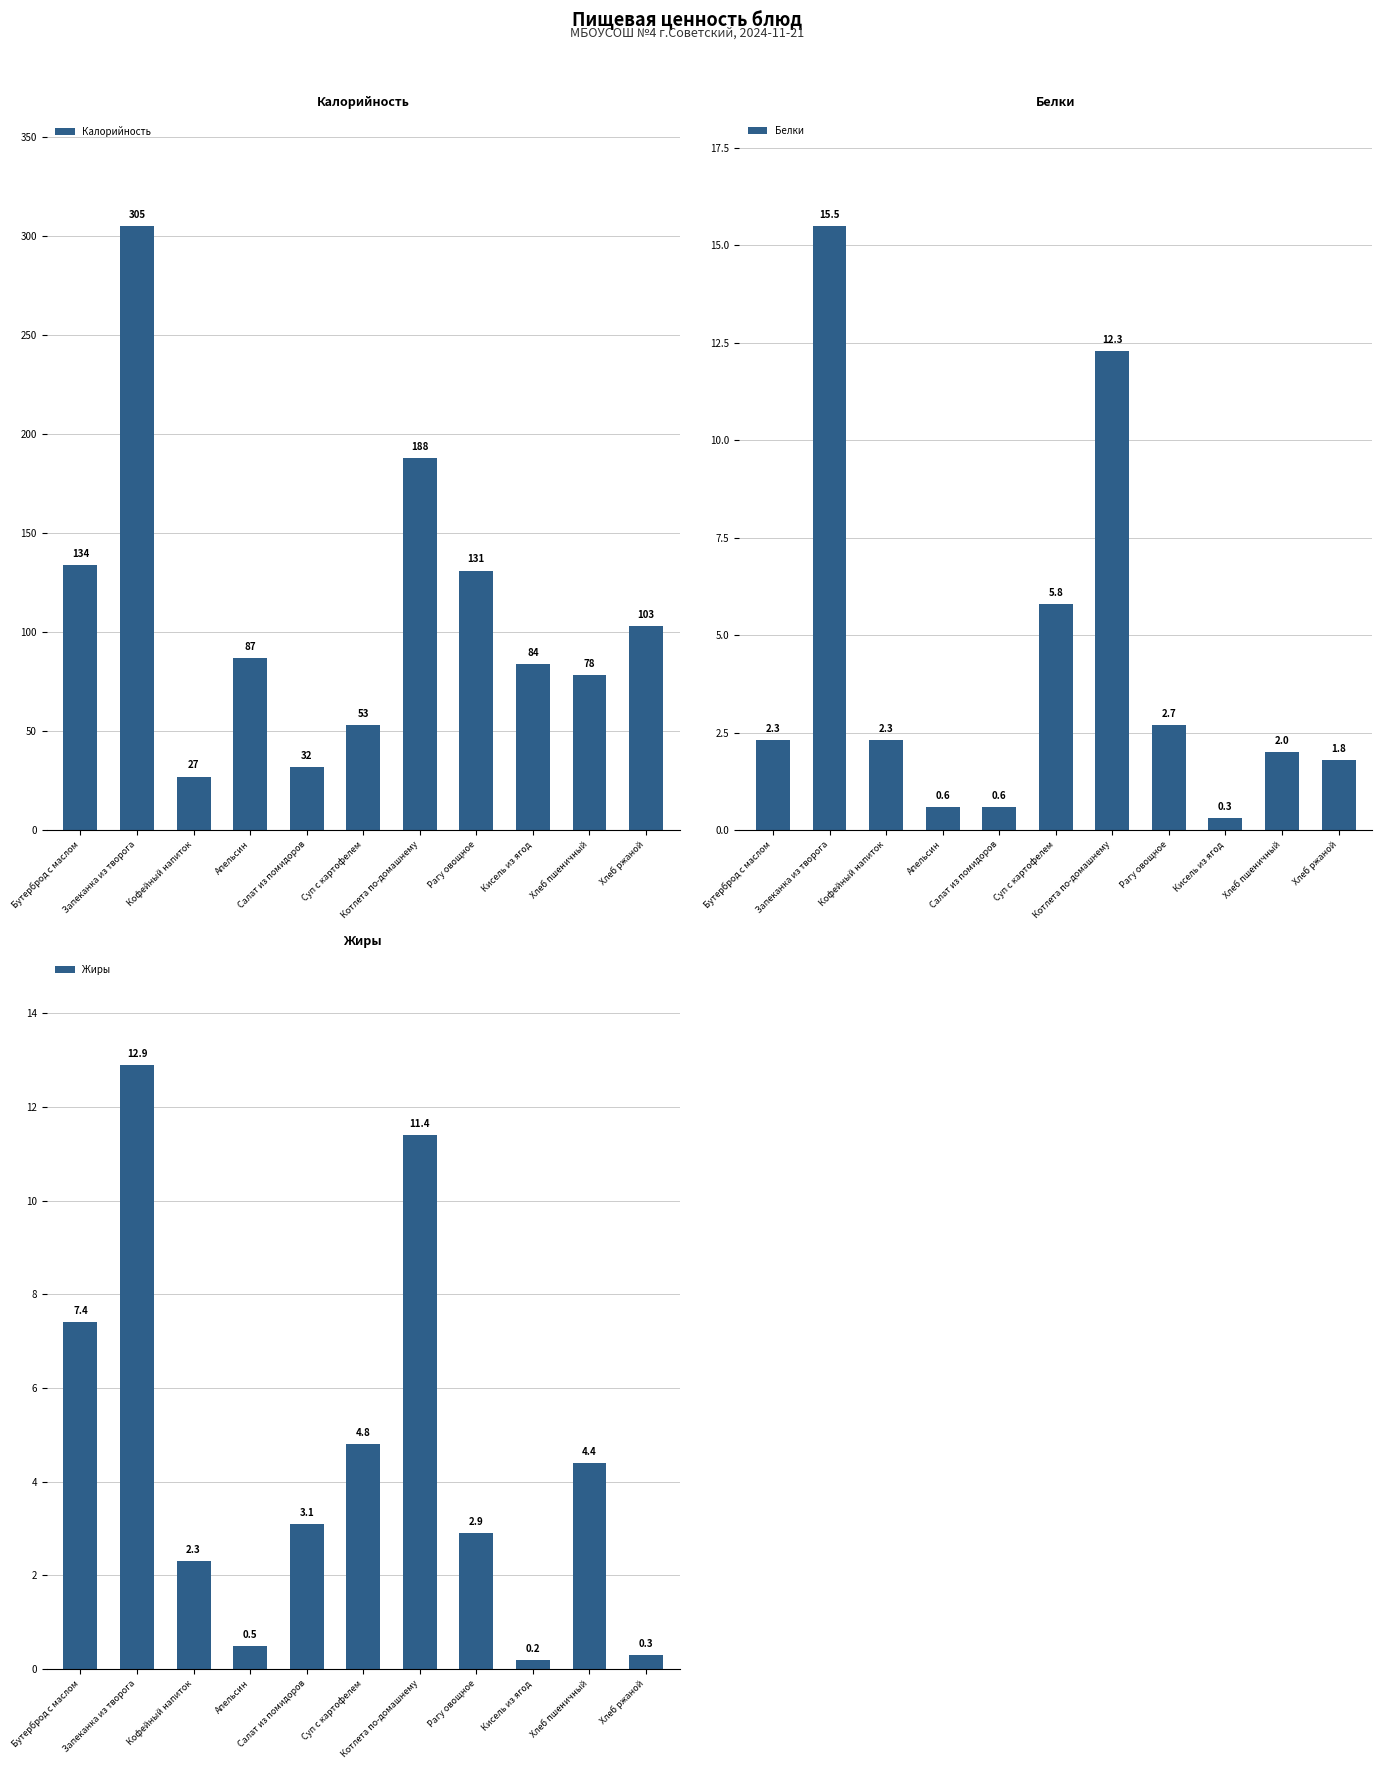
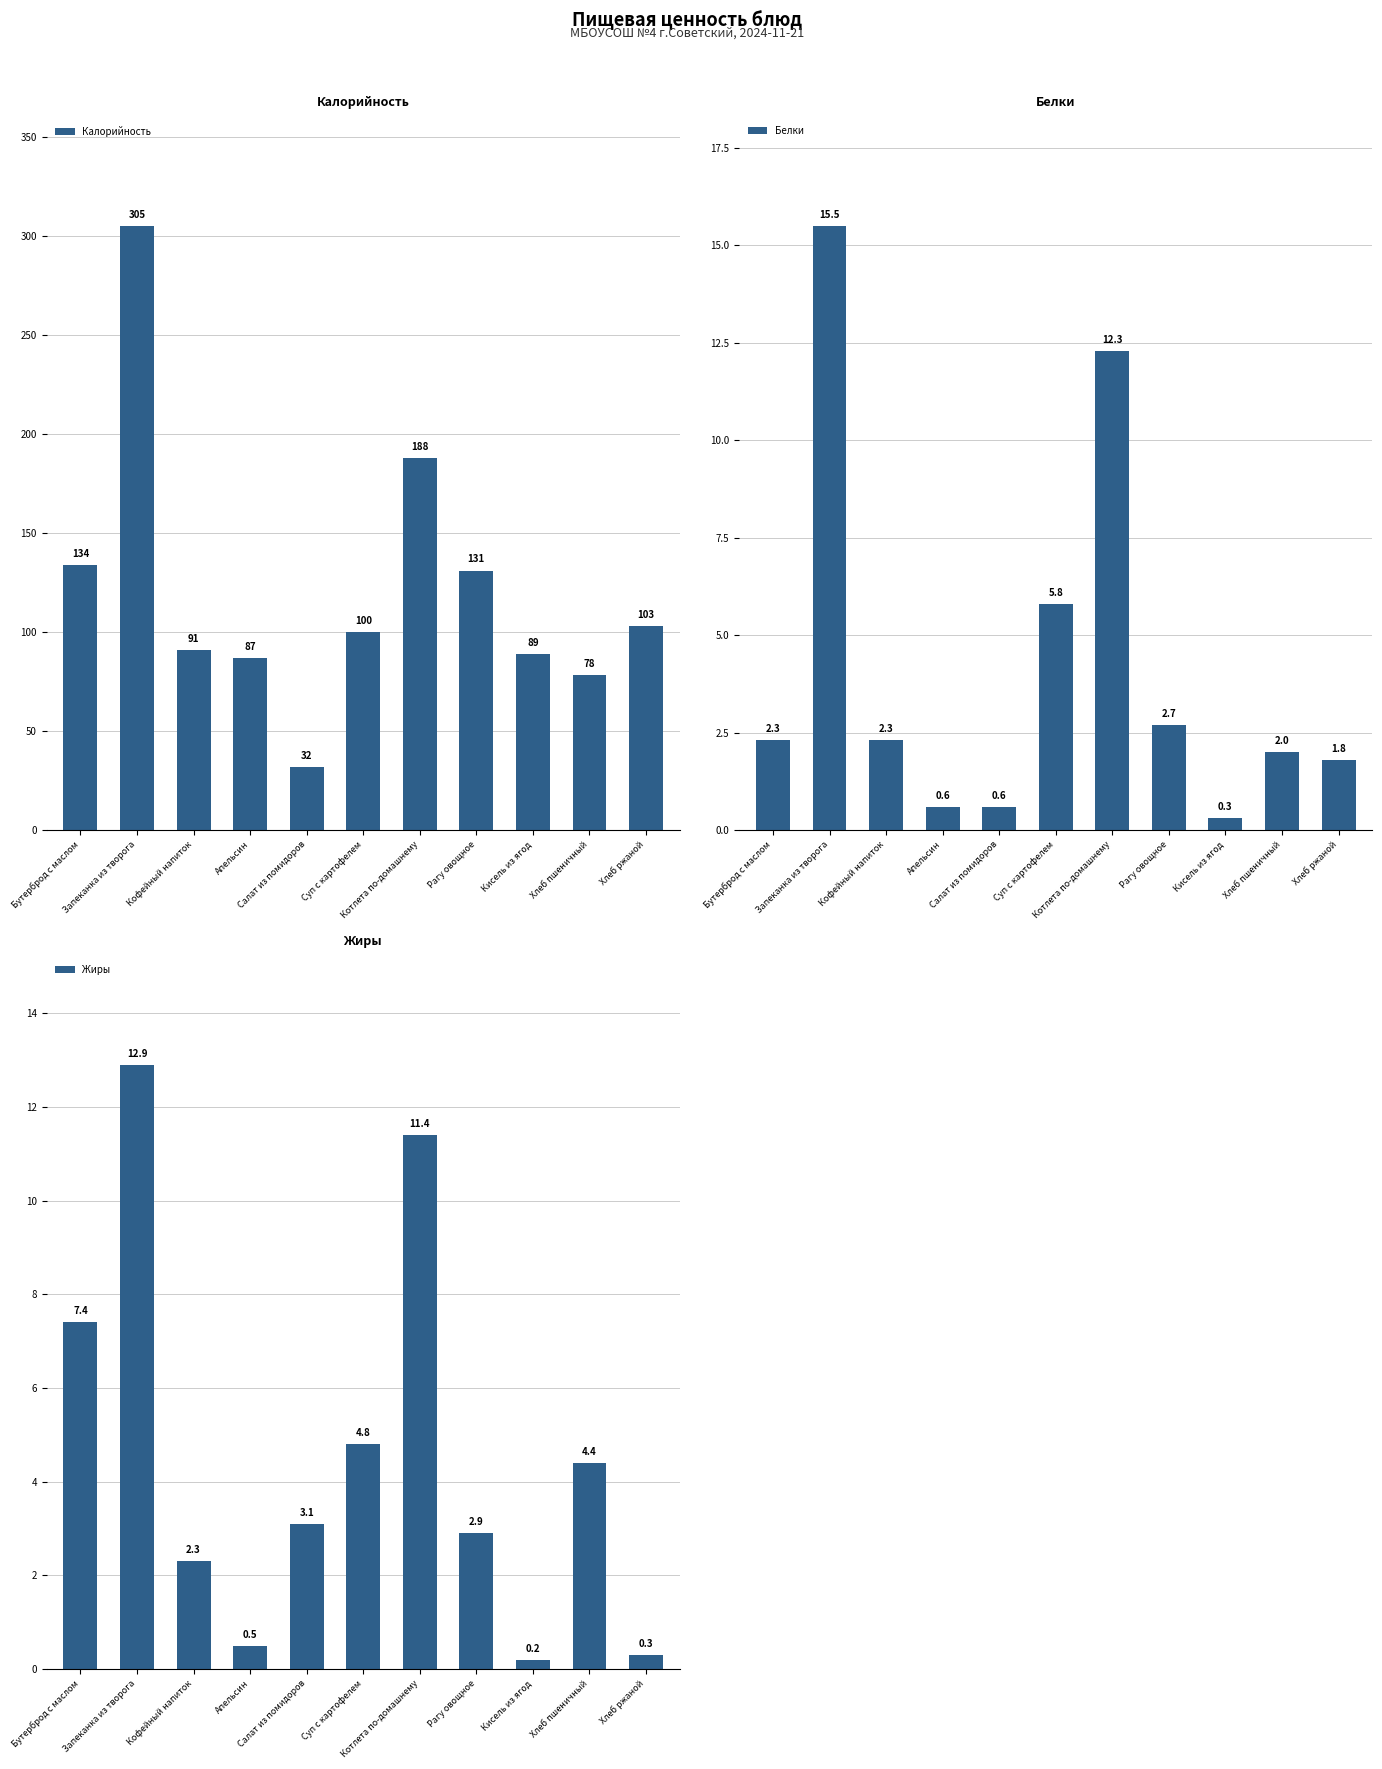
Калорийность, Кофейный напиток: 27 -> 91
Калорийность, Суп с картофелем: 53 -> 100
Калорийность, Кисель из ягод: 84 -> 89
